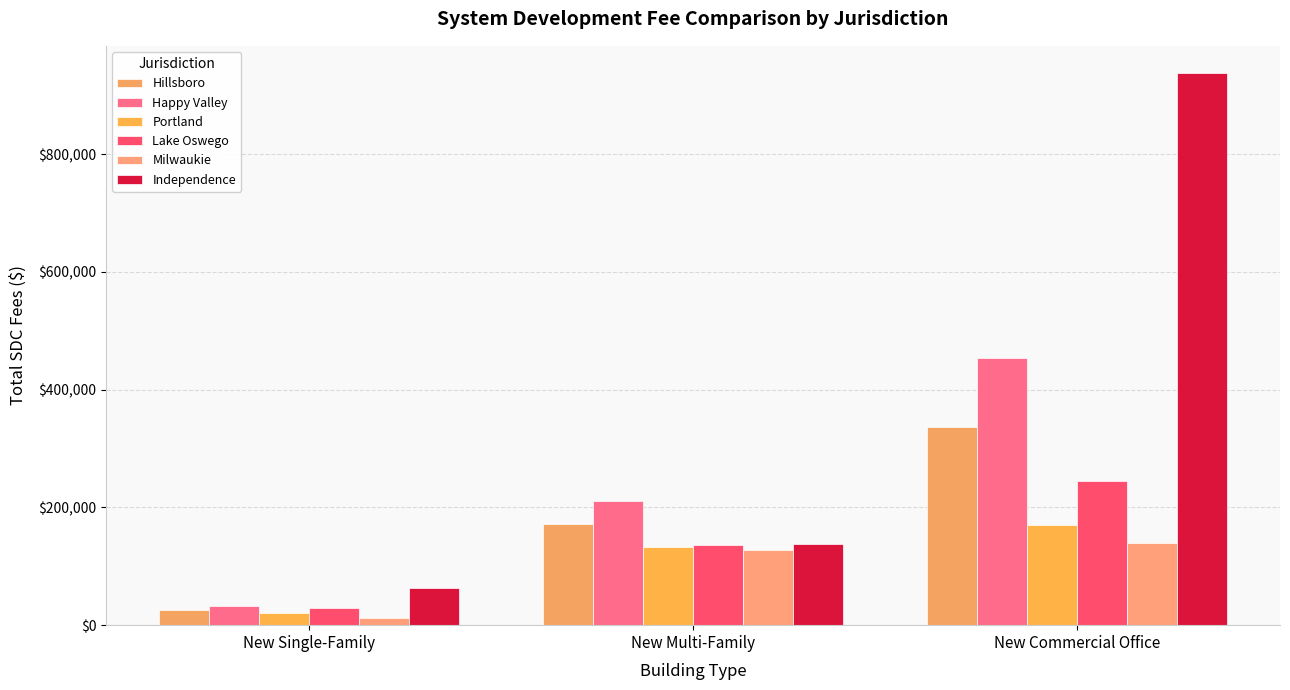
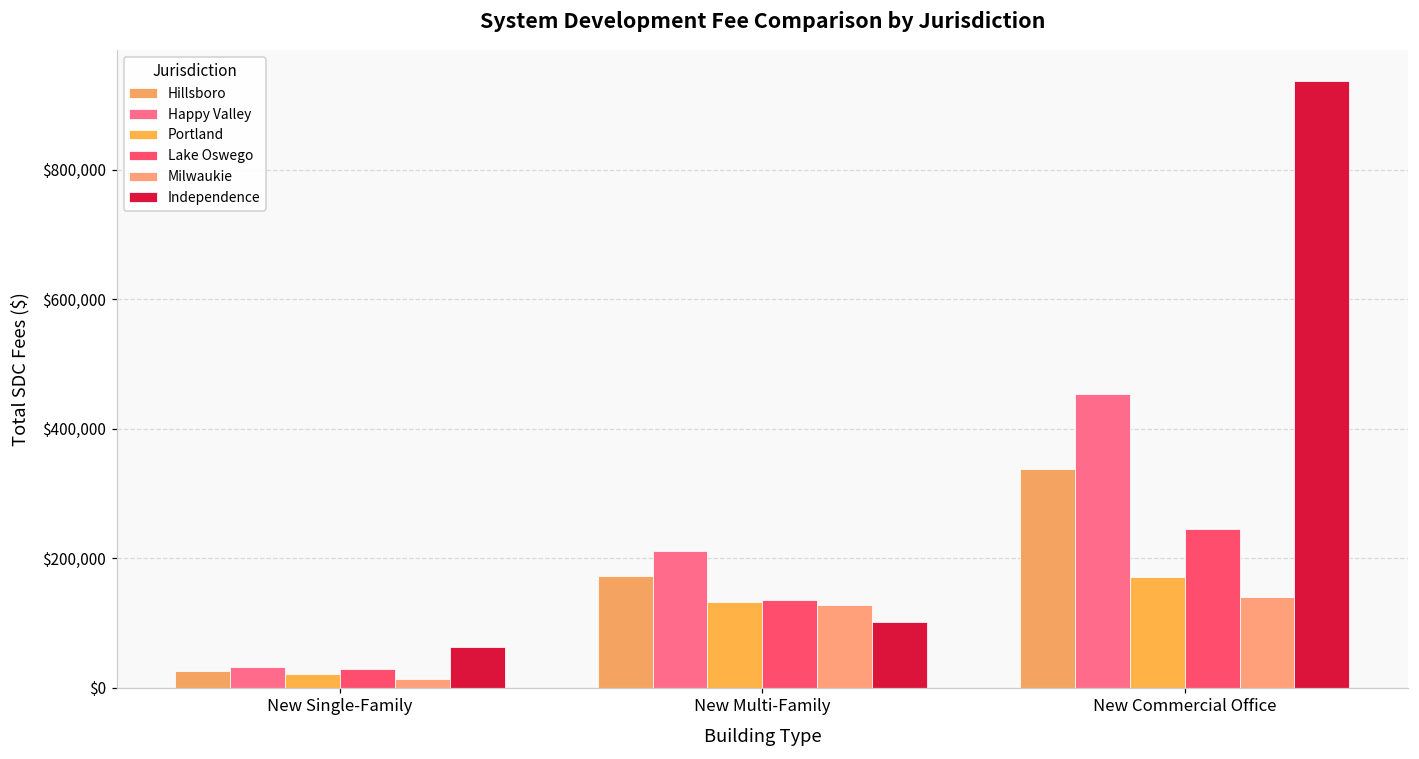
Independence, New Multi-Family: $140,000 -> $100,000
